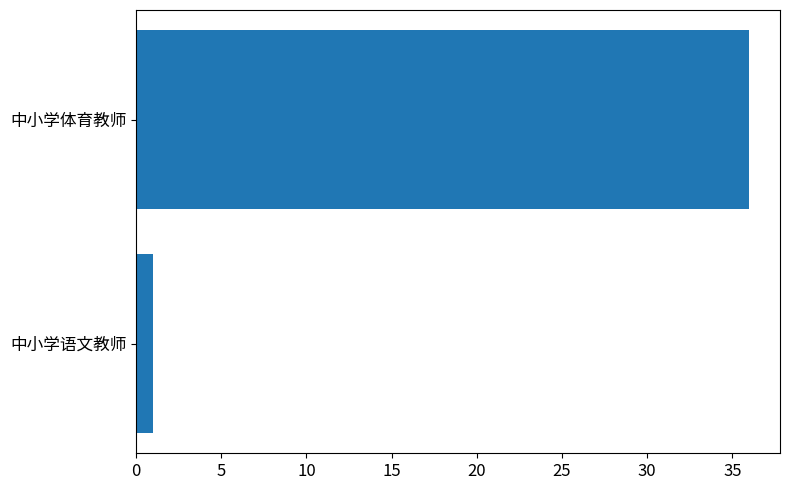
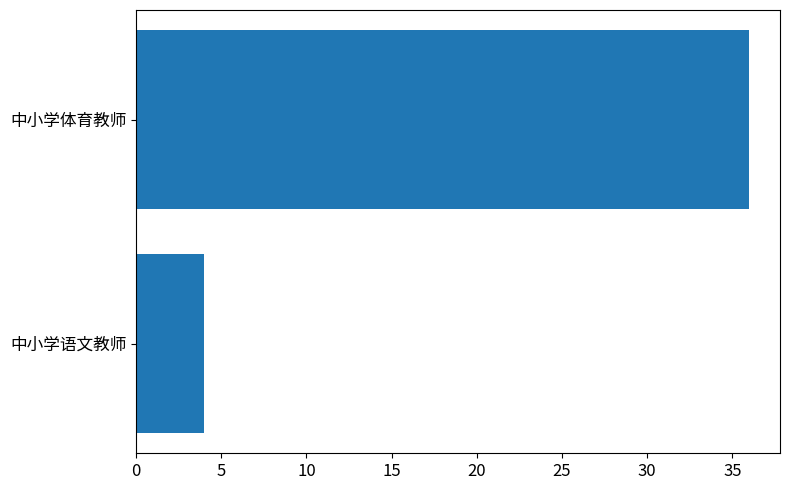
中小学语文教师: 1 -> 4
